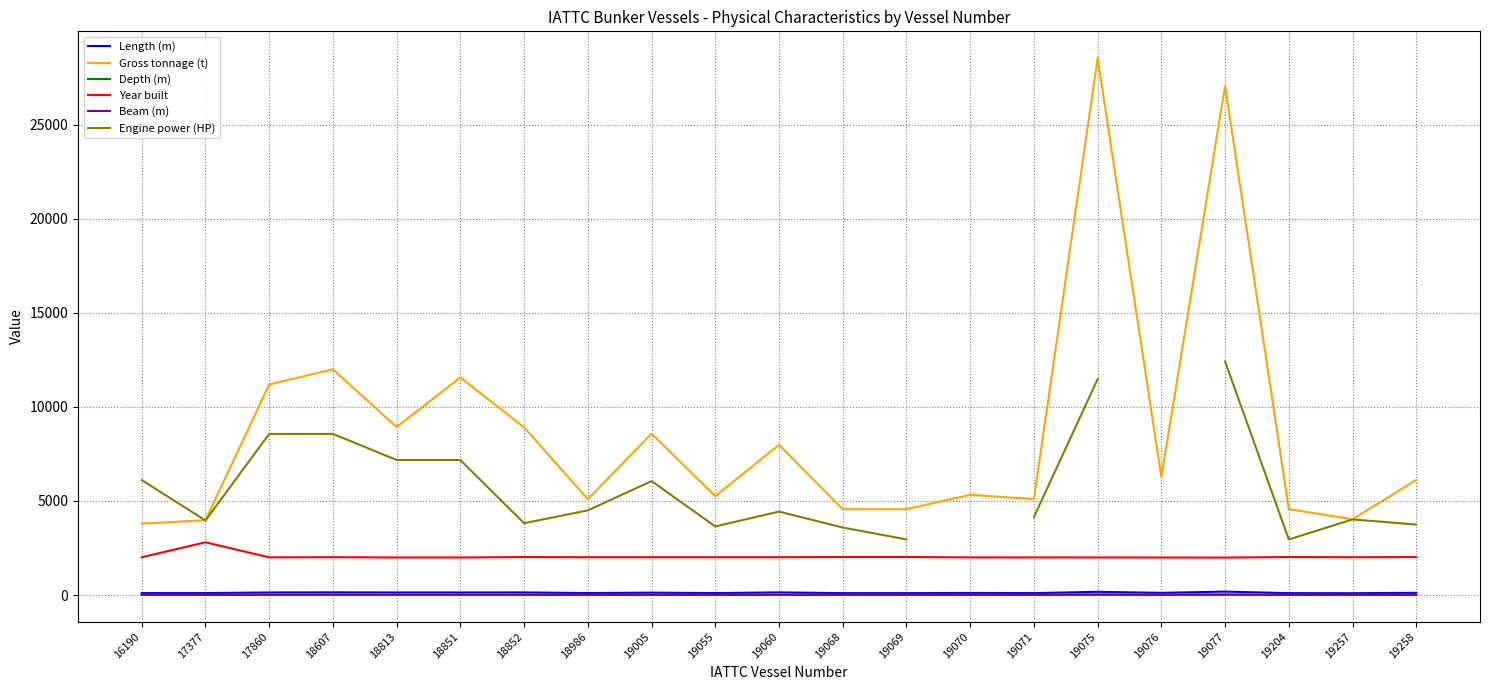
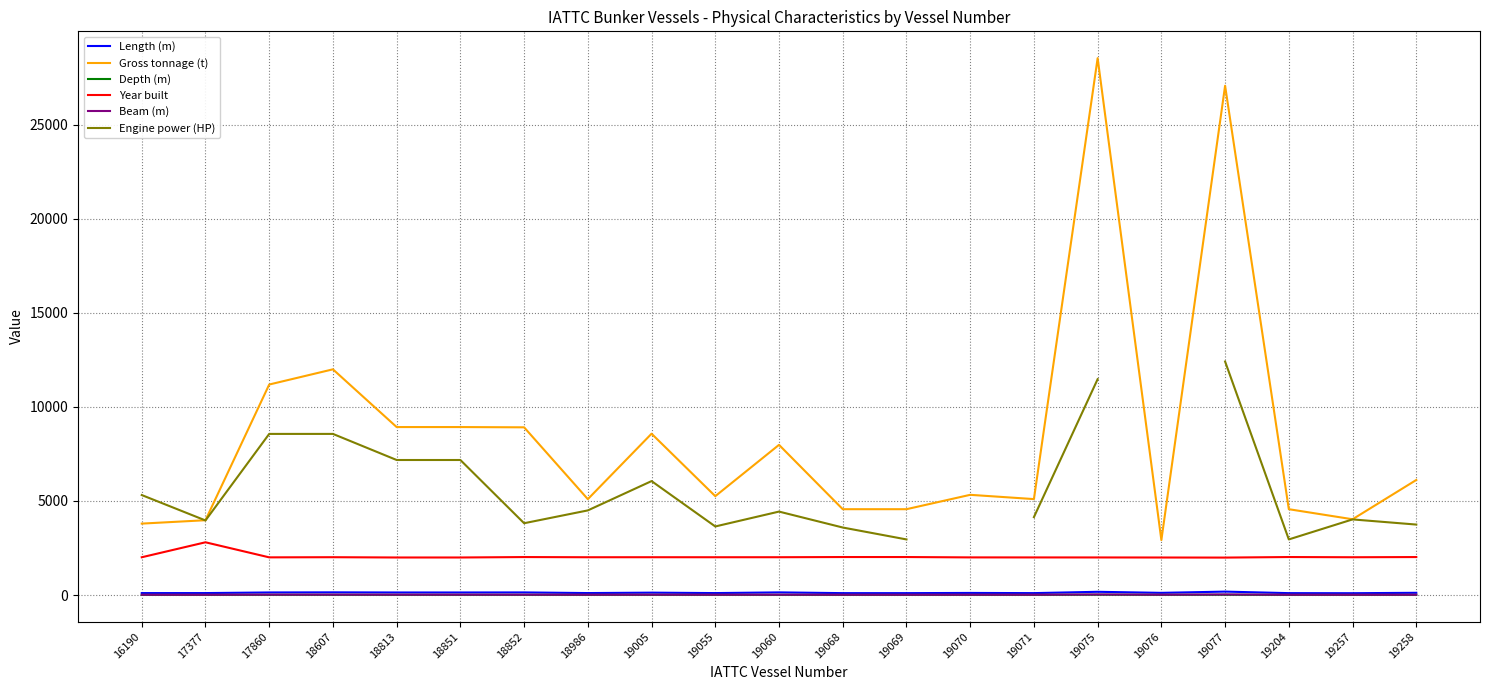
Engine power (HP), 16190: 6100 -> 5300
Gross tonnage (t), 18851: 11600 -> 8900
Gross tonnage (t), 19076: 6300 -> 2900
